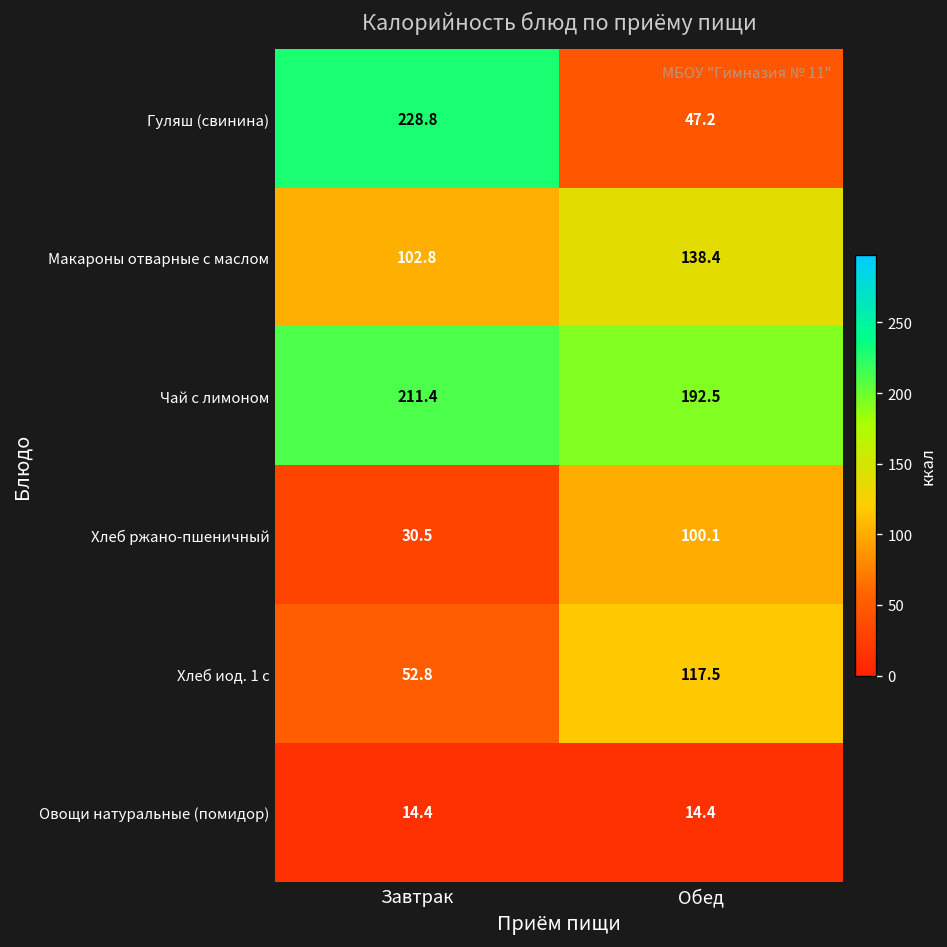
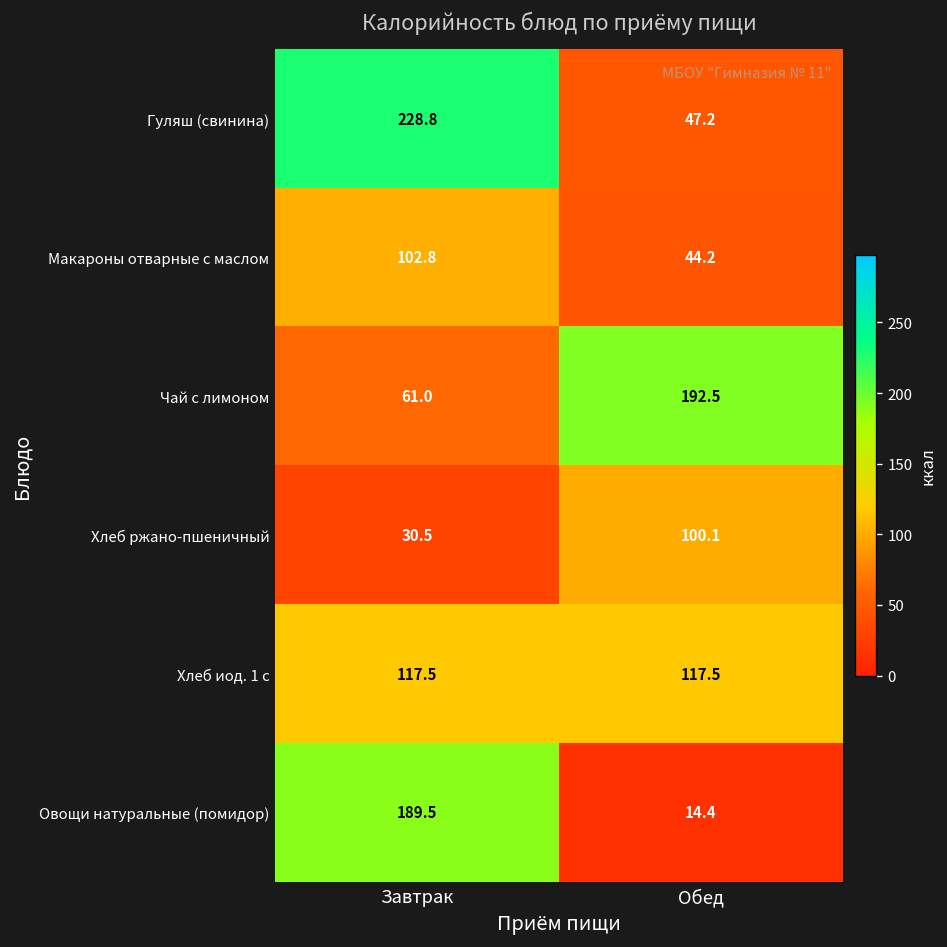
Макароны отварные с маслом, Обед: 138.4 -> 44.2
Чай с лимоном, Завтрак: 211.4 -> 61.0
Хлеб иод. 1 с, Завтрак: 52.8 -> 117.5
Овощи натуральные (помидор), Завтрак: 14.4 -> 189.5
